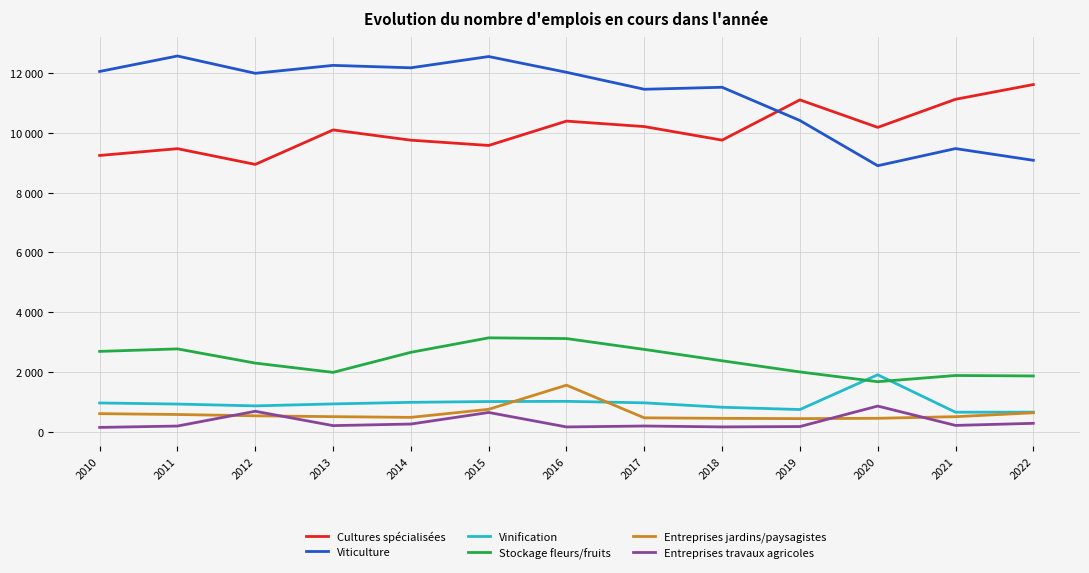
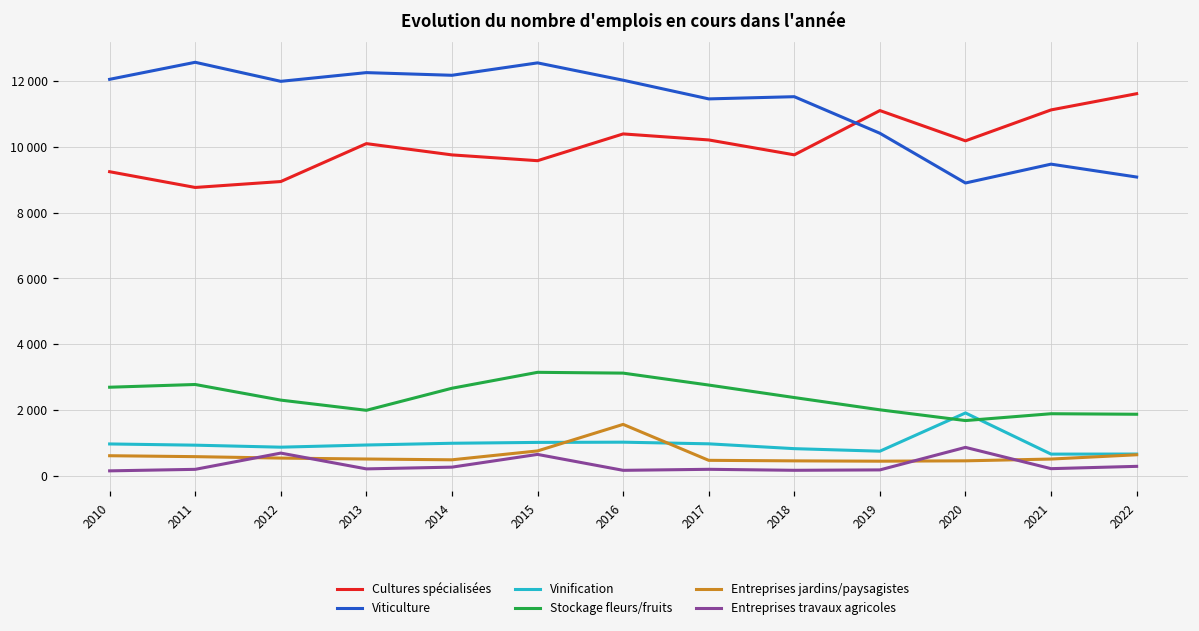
Cultures spécialisées, 2011: 9500 -> 8800
